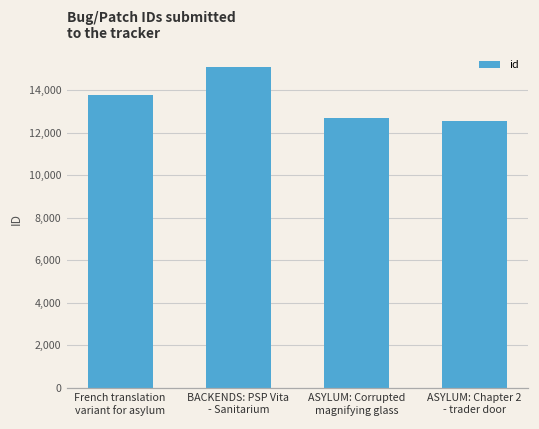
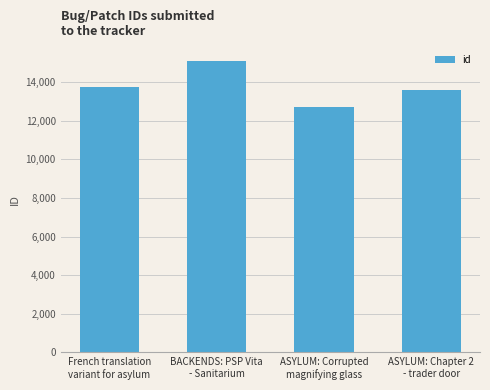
ASYLUM: Chapter 2 - trader door: 12,600 -> 13,600
